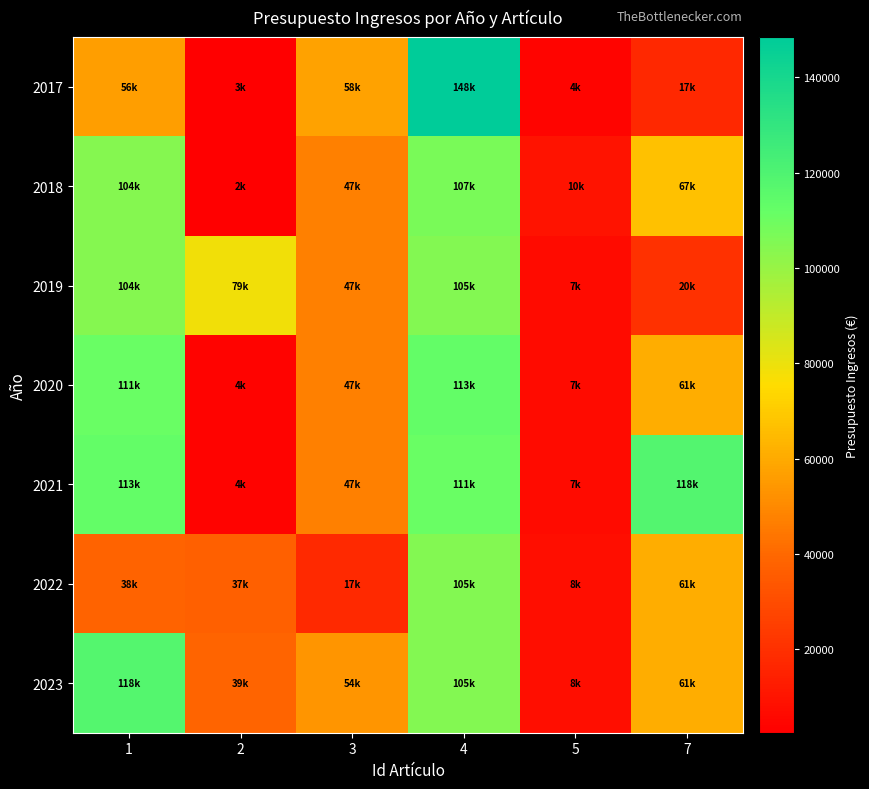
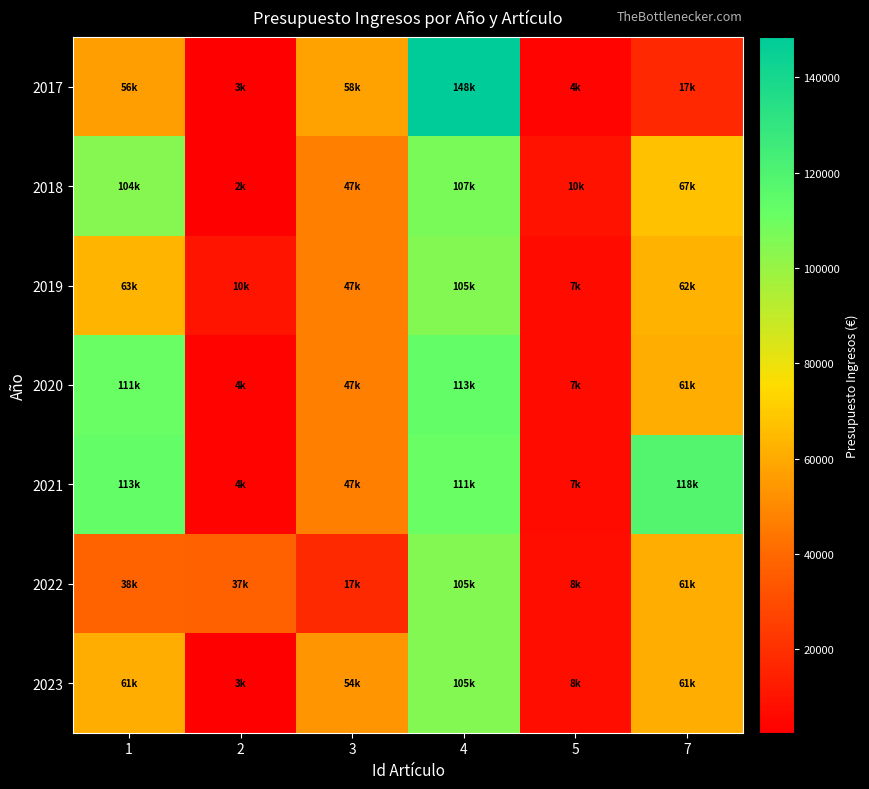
2019, 1: 104k -> 63k
2019, 2: 79k -> 10k
2019, 7: 20k -> 62k
2023, 1: 118k -> 61k
2023, 2: 39k -> 3k
